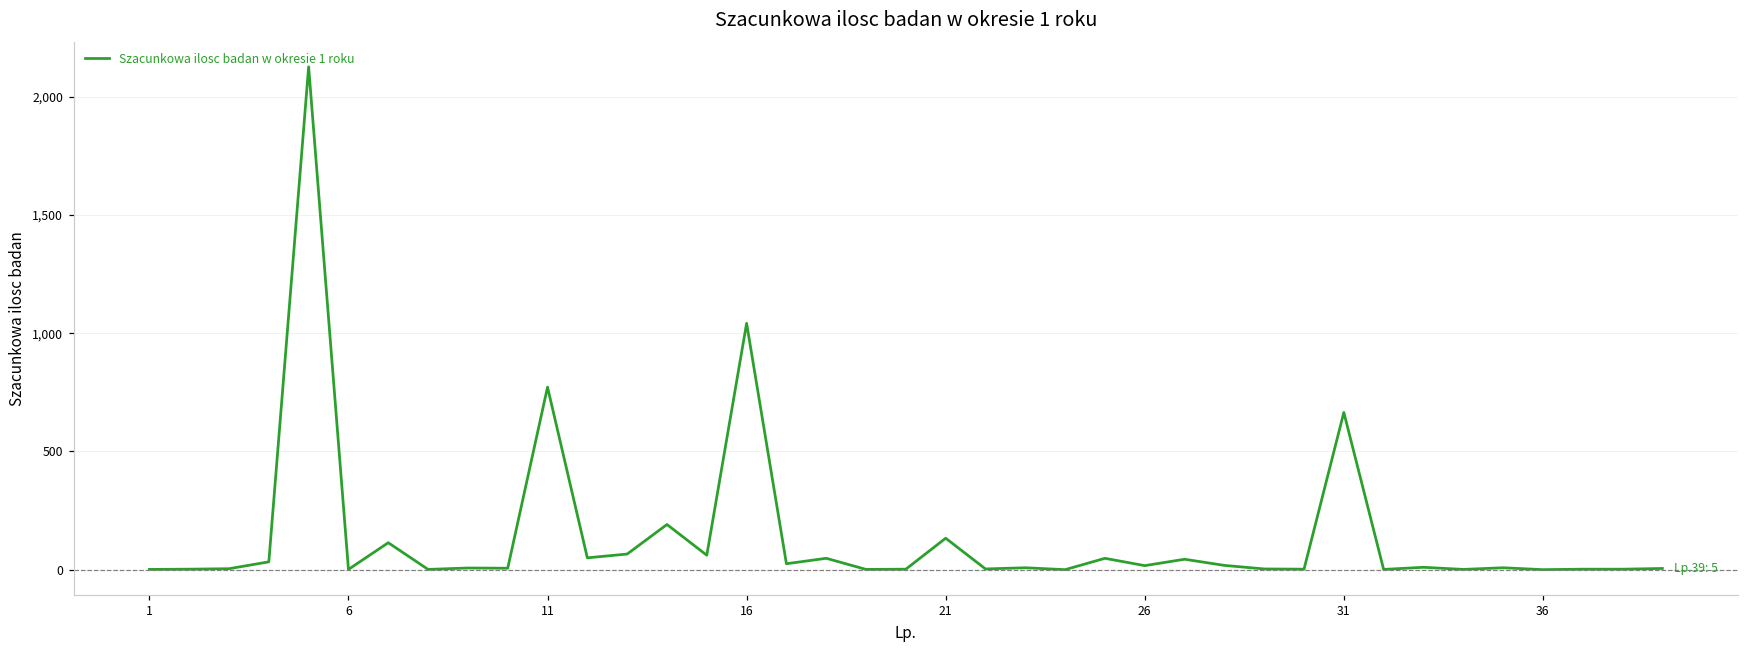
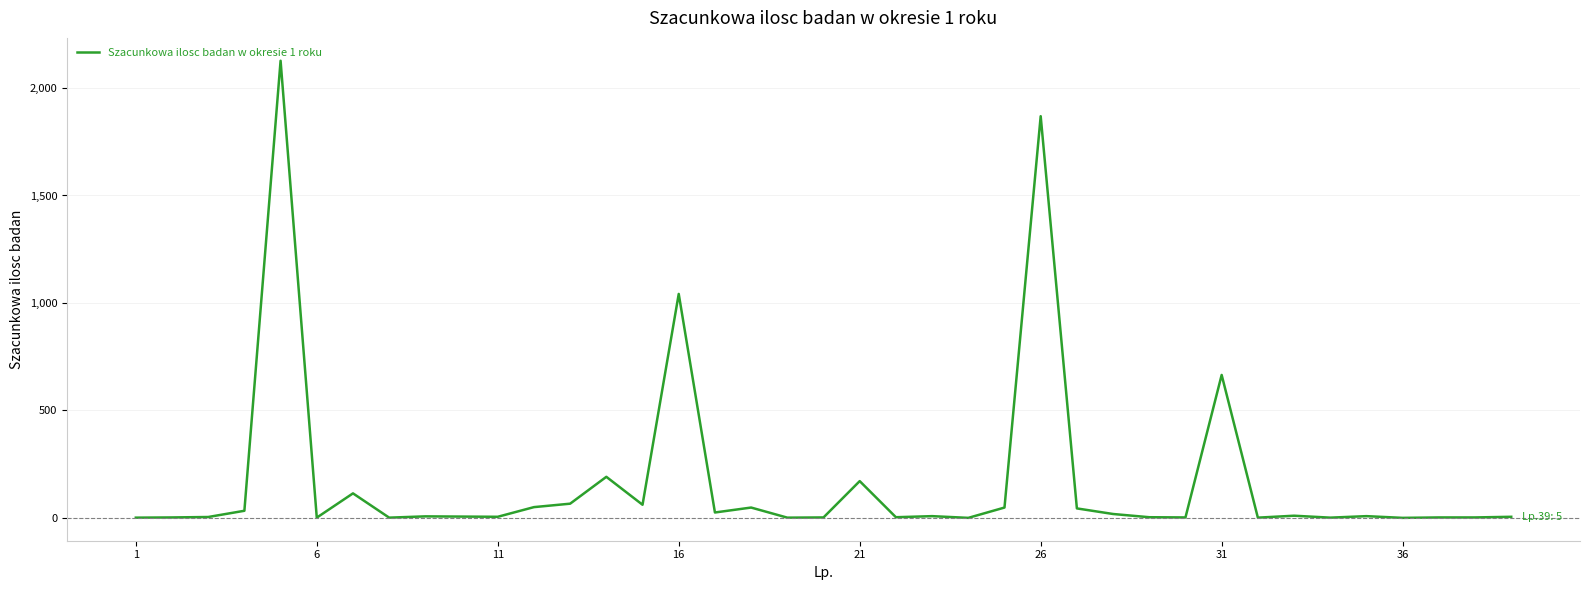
11: 770 -> 10
21: 130 -> 170
26: 20 -> 1,870
